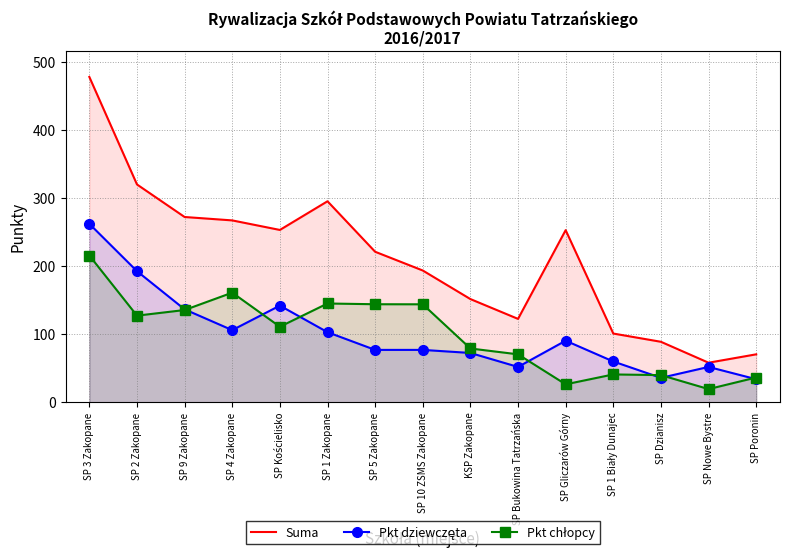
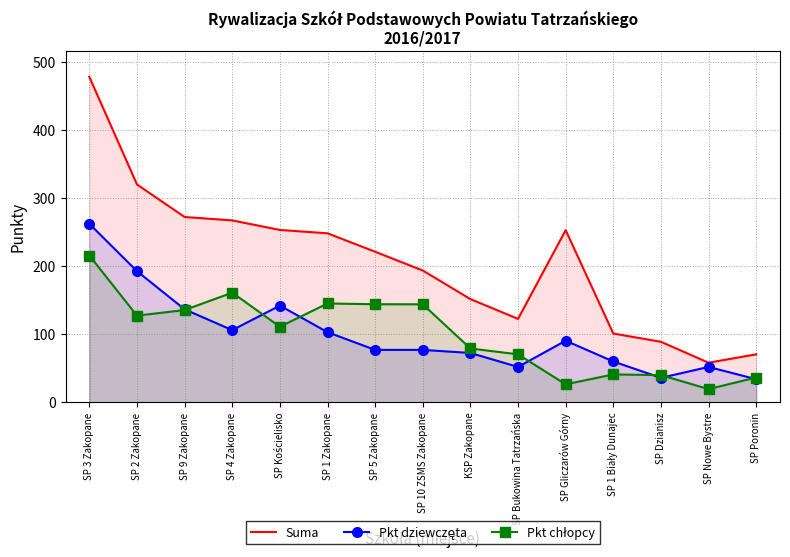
Suma, SP 1 Zakopane: 300 -> 250
